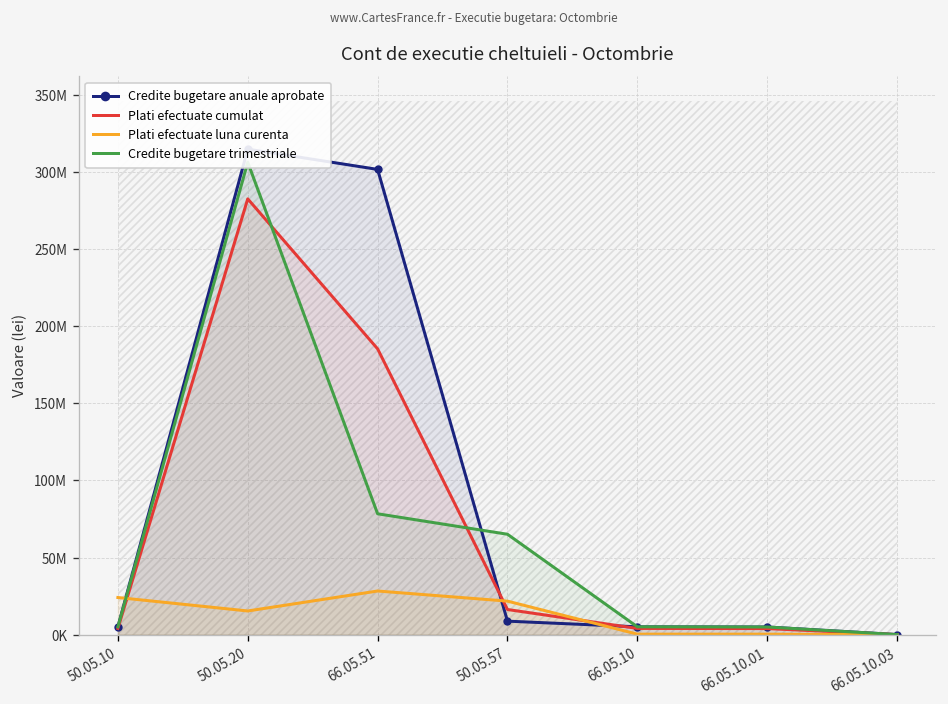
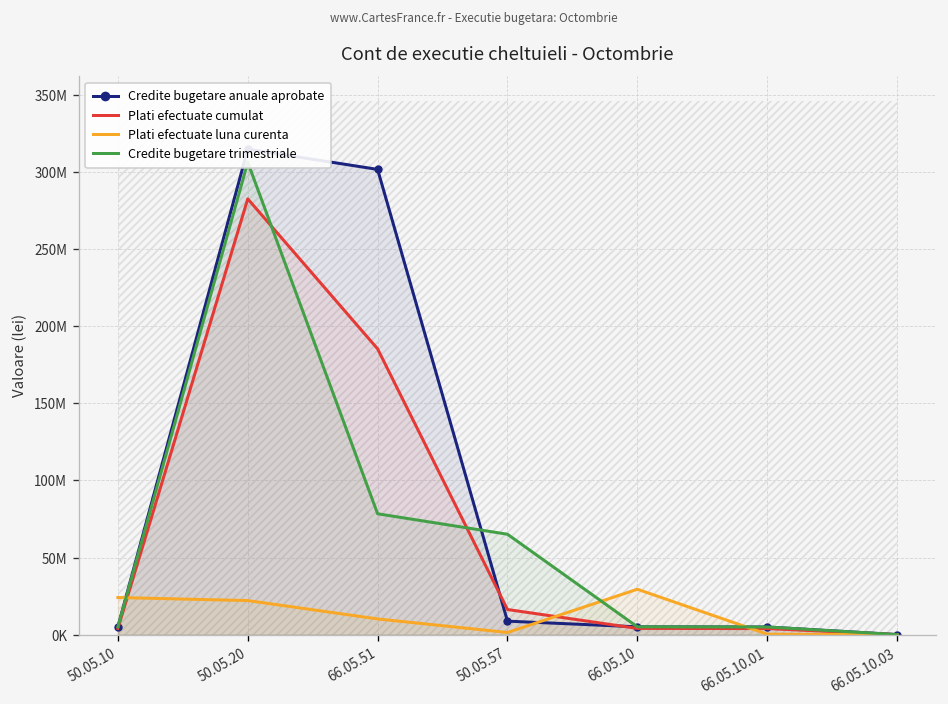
Plati efectuate luna curenta, 50.05.20: 15000000 -> 22000000
Plati efectuate luna curenta, 66.05.51: 28000000 -> 10000000
Plati efectuate luna curenta, 50.05.57: 22000000 -> 1000000
Plati efectuate luna curenta, 66.05.10: 0 -> 30000000
